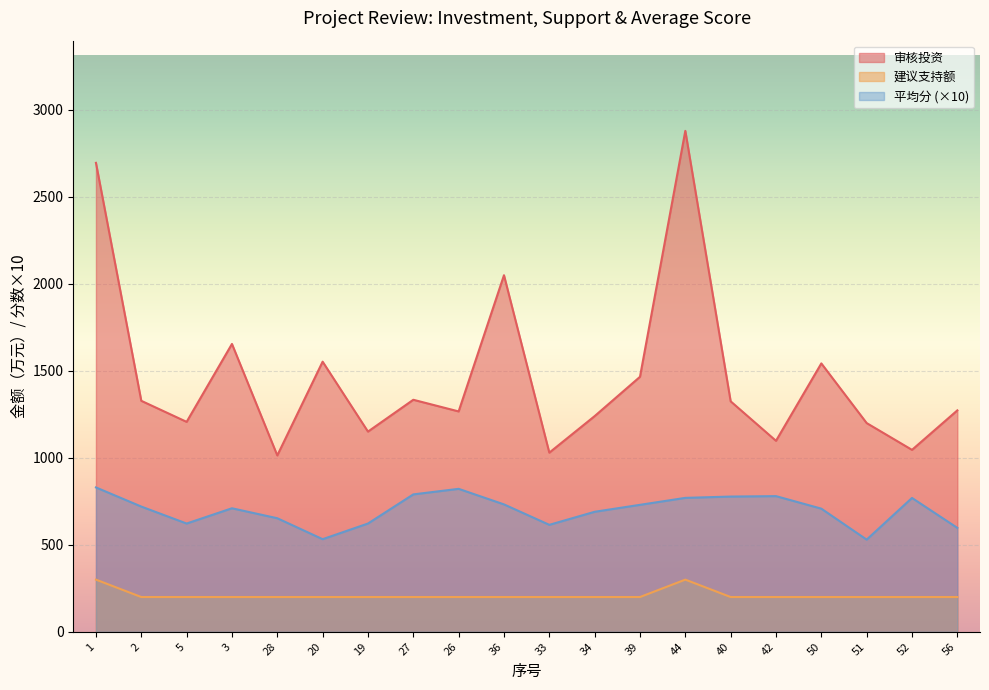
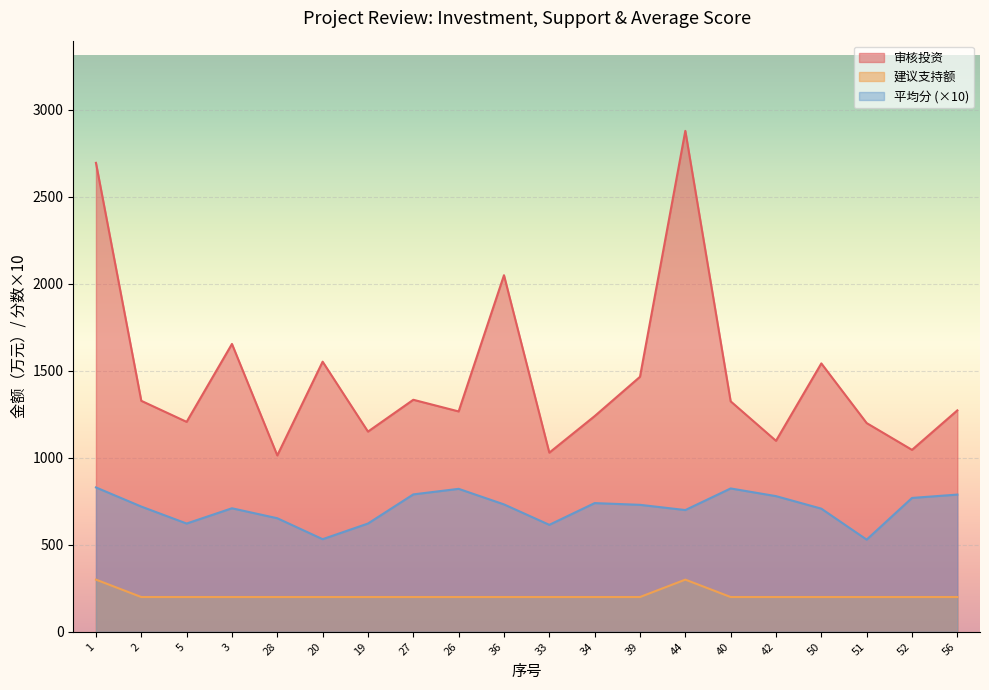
平均分 (×10), 34: 690 -> 740
平均分 (×10), 44: 770 -> 700
平均分 (×10), 40: 780 -> 820
平均分 (×10), 56: 600 -> 790
